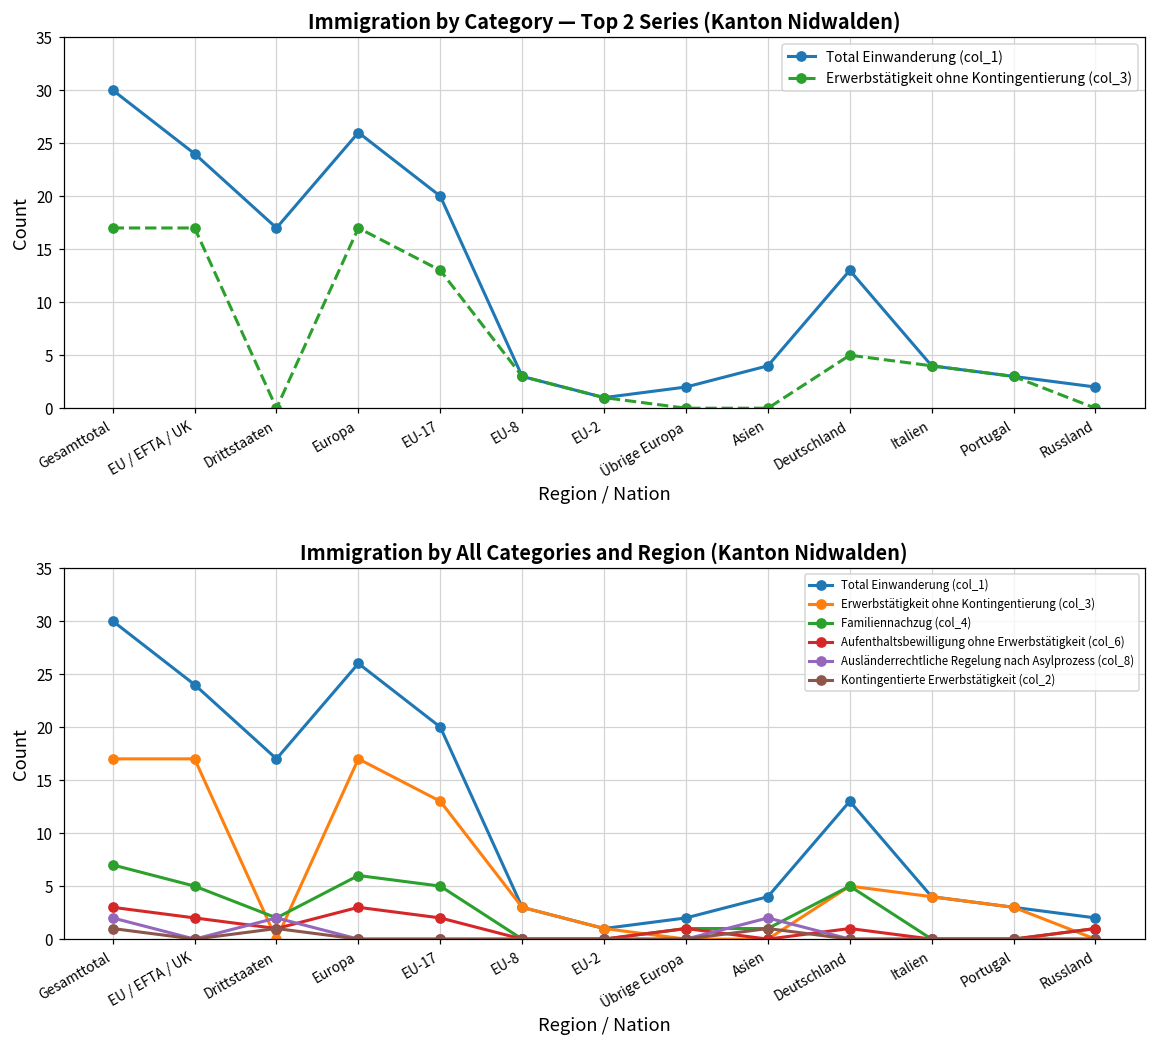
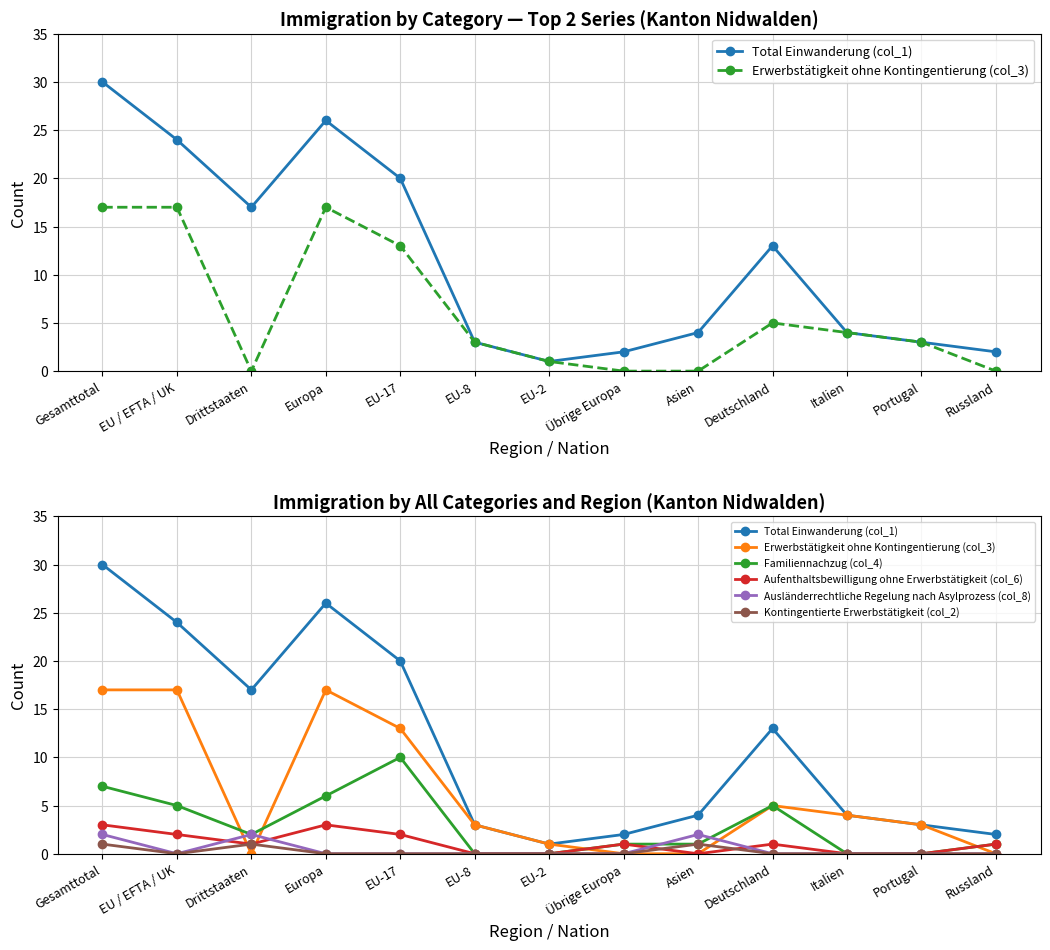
Immigration by All Categories and Region (Kanton Nidwalden), Familiennachzug (col_4), EU-17: 5 -> 10
